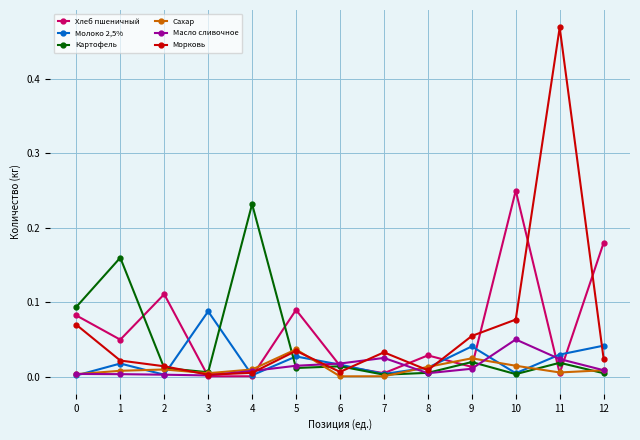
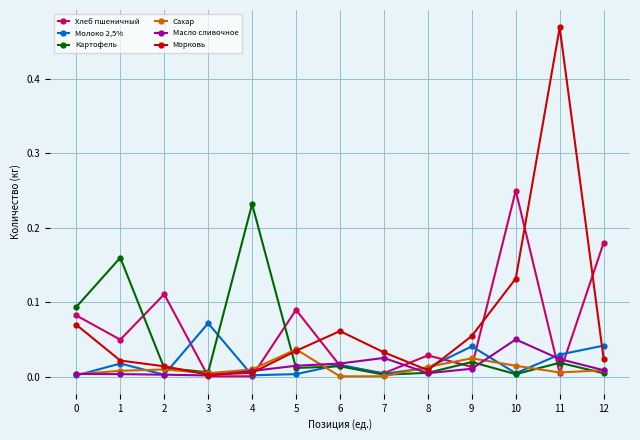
Молоко 2,5%, 3: 0.09 -> 0.07
Молоко 2,5%, 5: 0.03 -> 0.00
Морковь, 6: 0.01 -> 0.06
Морковь, 10: 0.08 -> 0.13
